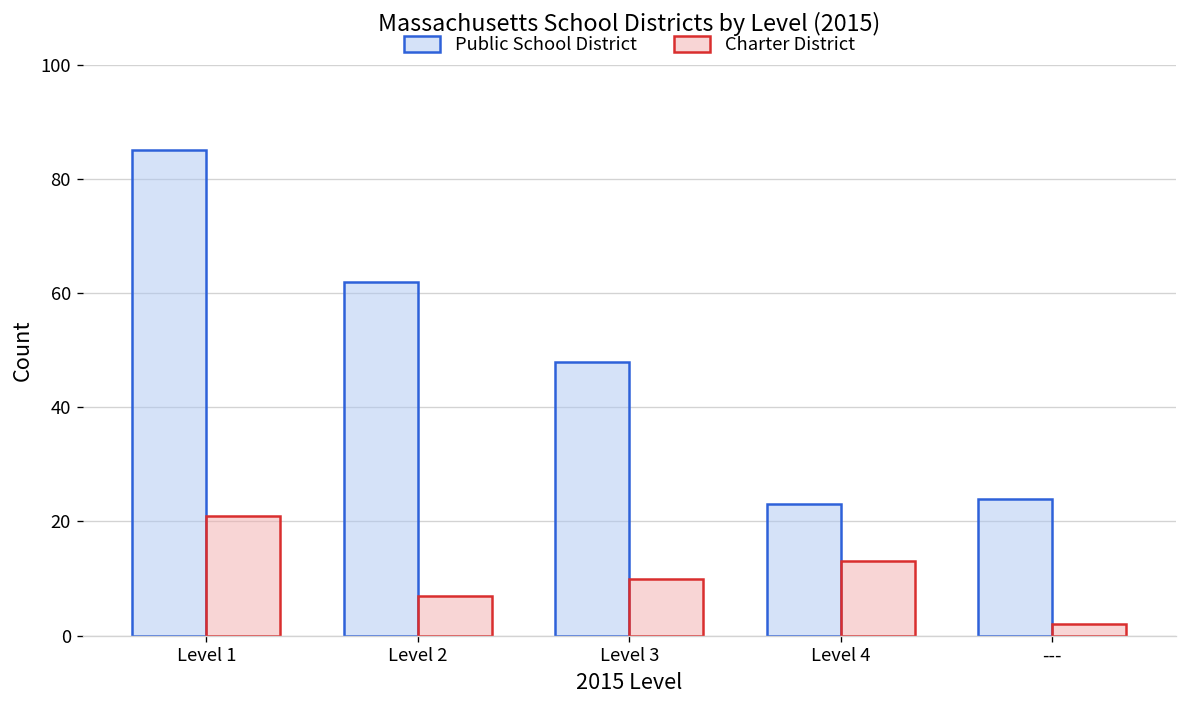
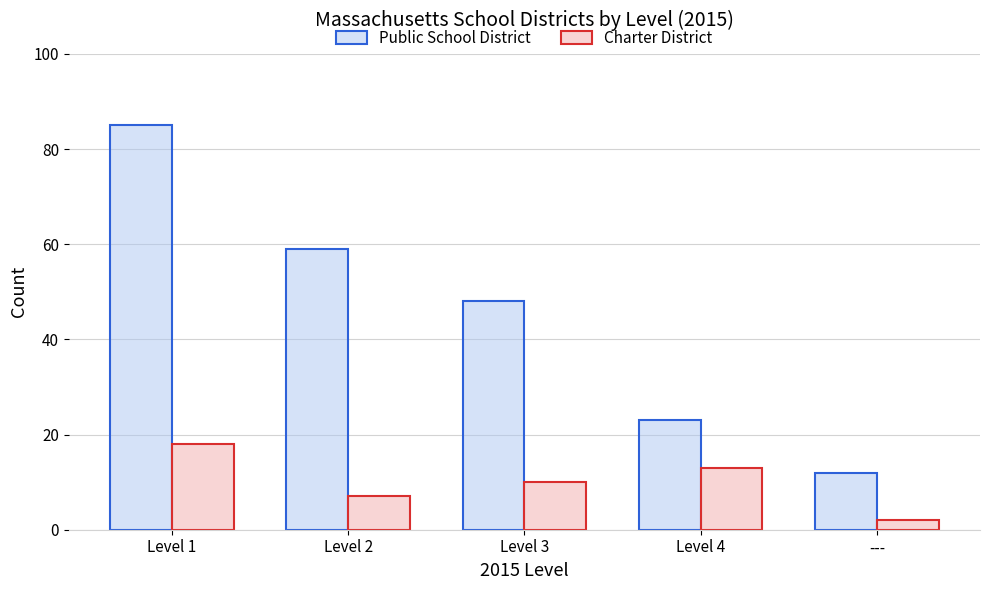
Charter District, Level 1: 21 -> 18
Public School District, Level 2: 62 -> 59
Public School District, ---: 24 -> 12
